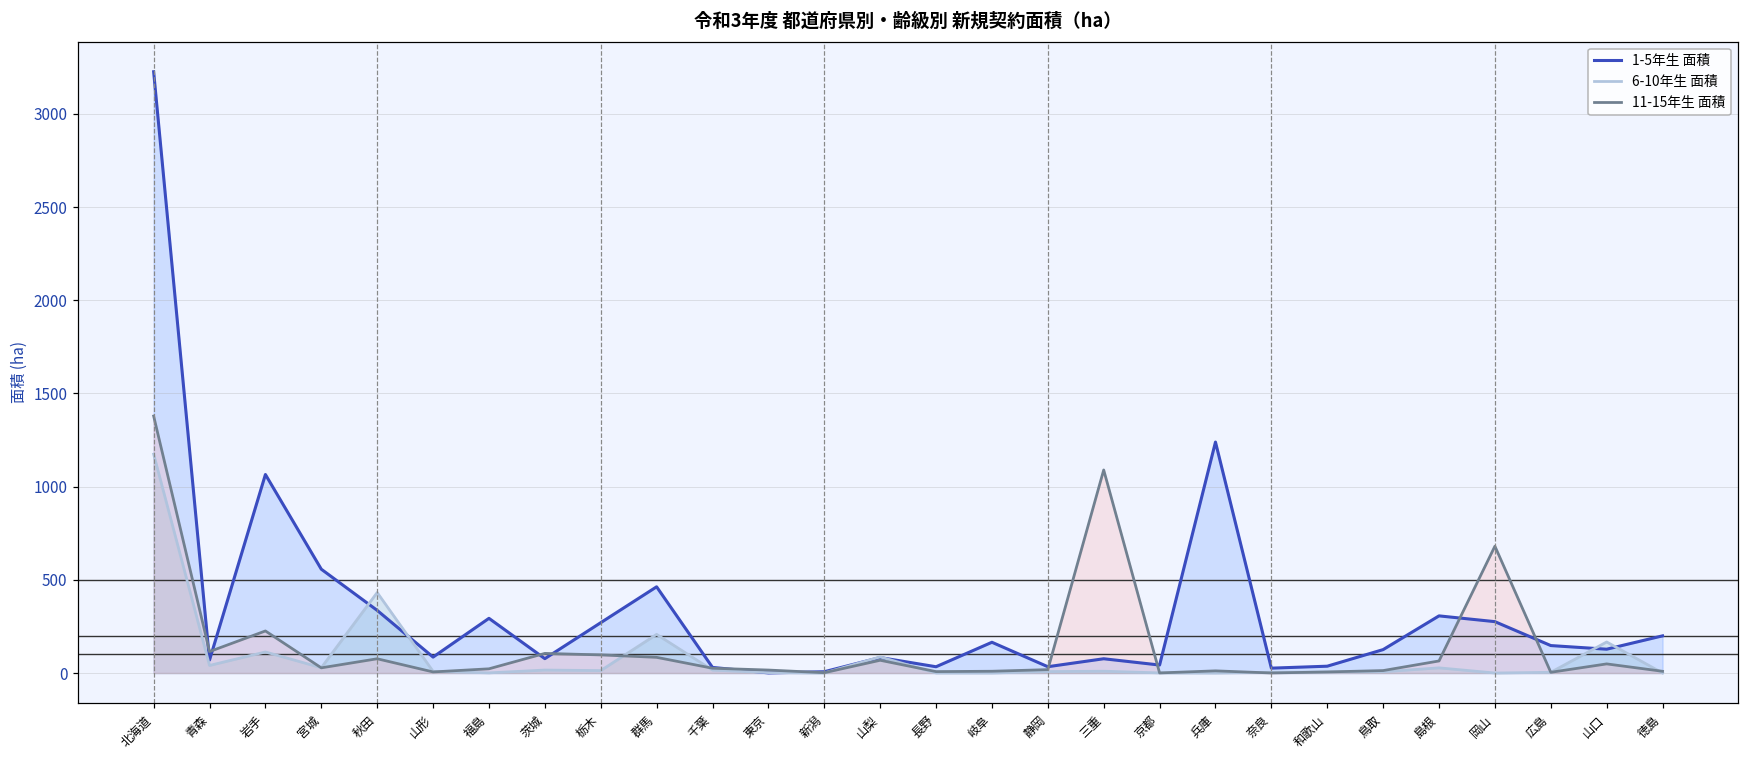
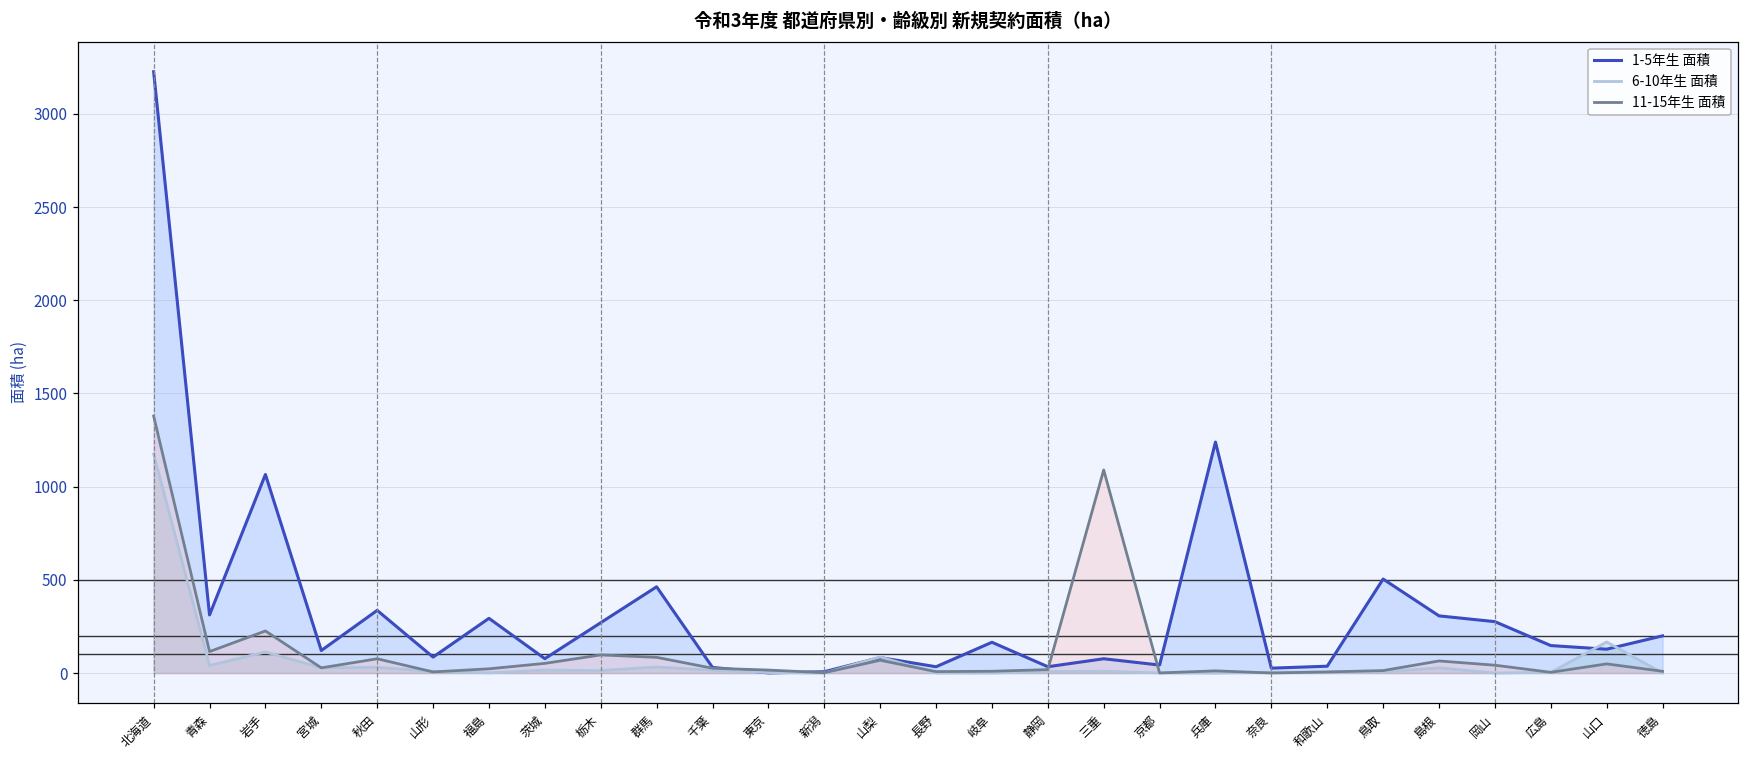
1-5年生 面積, 青森: 70 -> 310
1-5年生 面積, 宮城: 560 -> 120
6-10年生 面積, 秋田: 430 -> 30
11-15年生 面積, 茨城: 110 -> 50
6-10年生 面積, 群馬: 210 -> 30
1-5年生 面積, 鳥取: 130 -> 500
11-15年生 面積, 岡山: 680 -> 40
